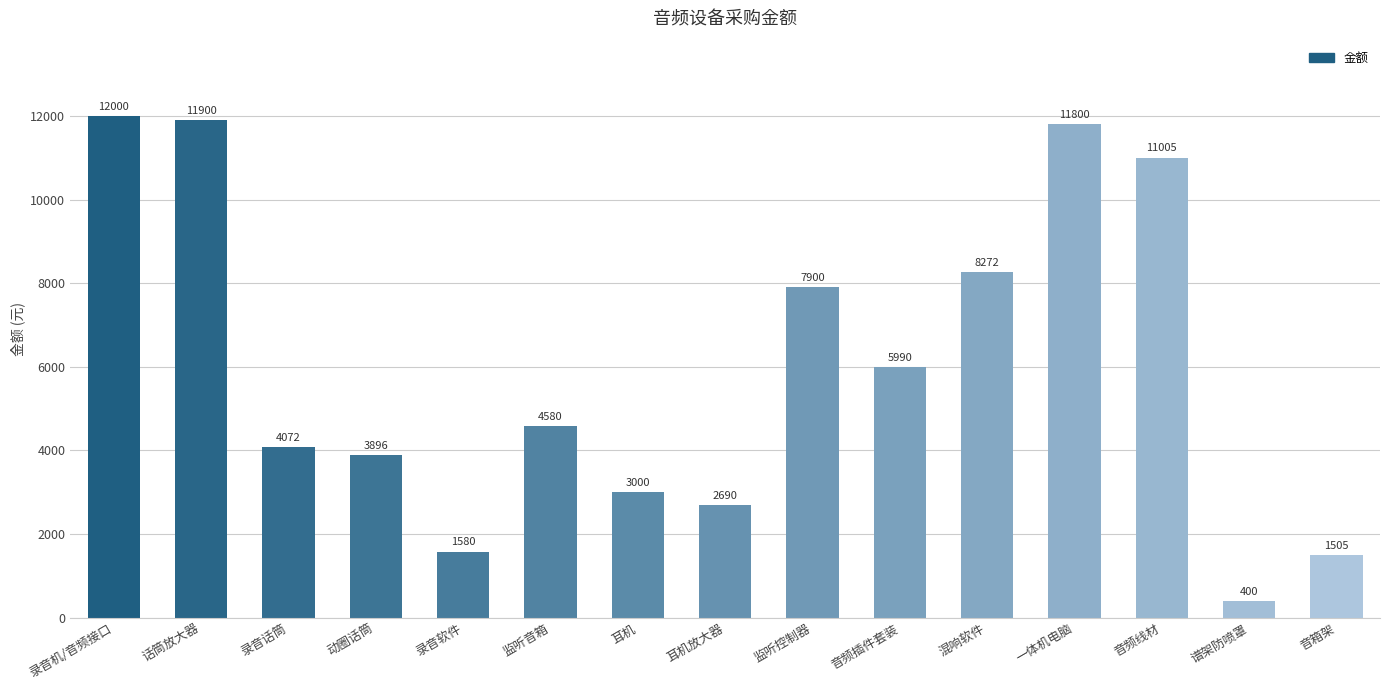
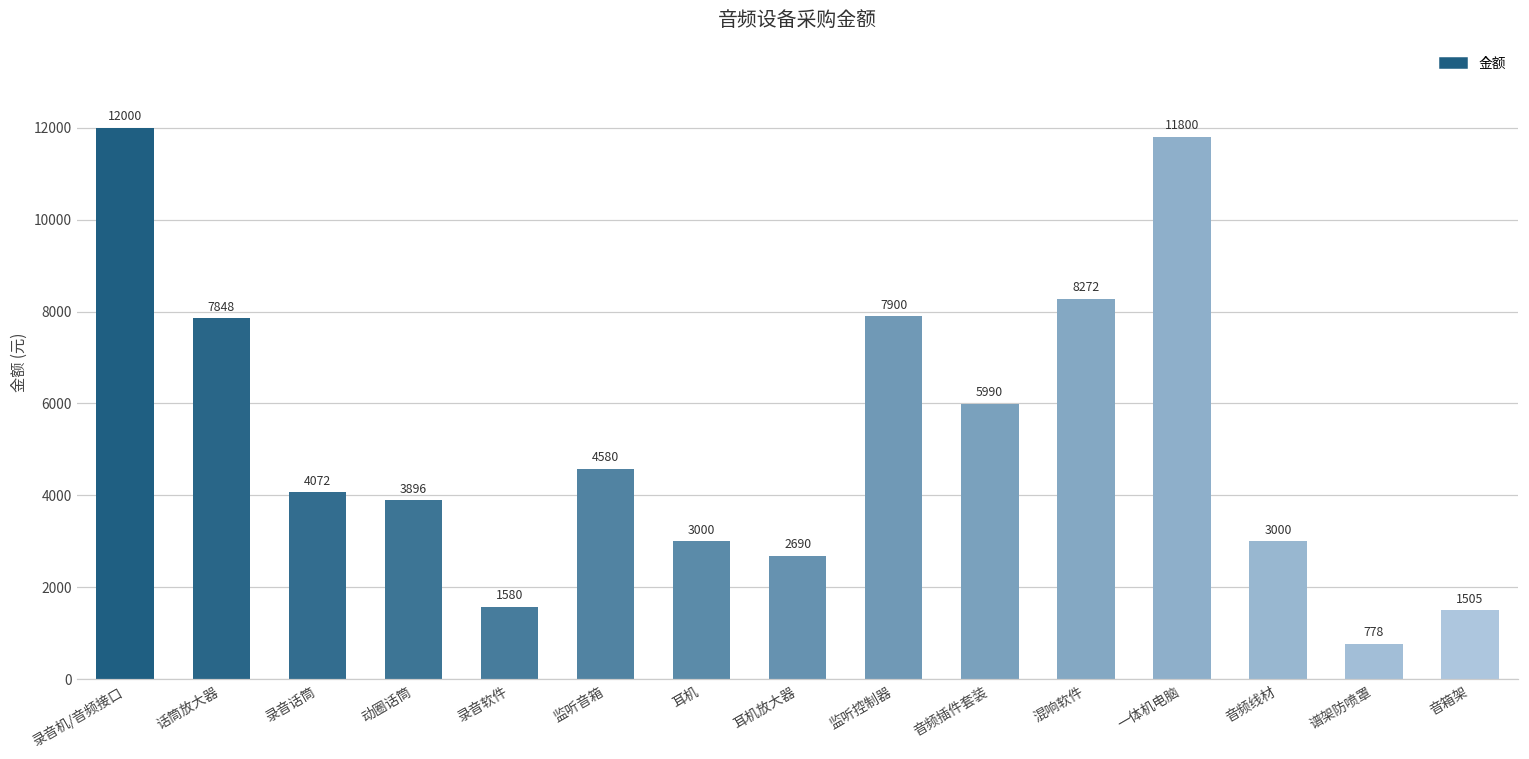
话筒放大器: 11900 -> 7848
音频线材: 11005 -> 3000
谱架防喷罩: 400 -> 778
